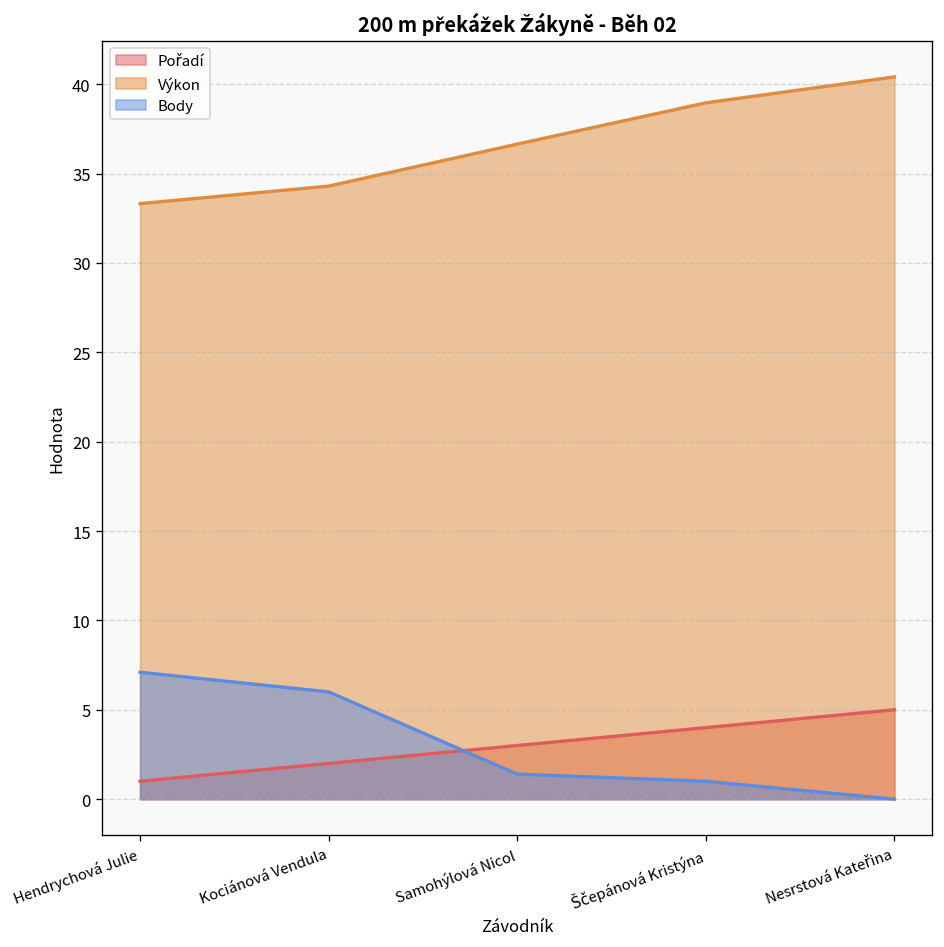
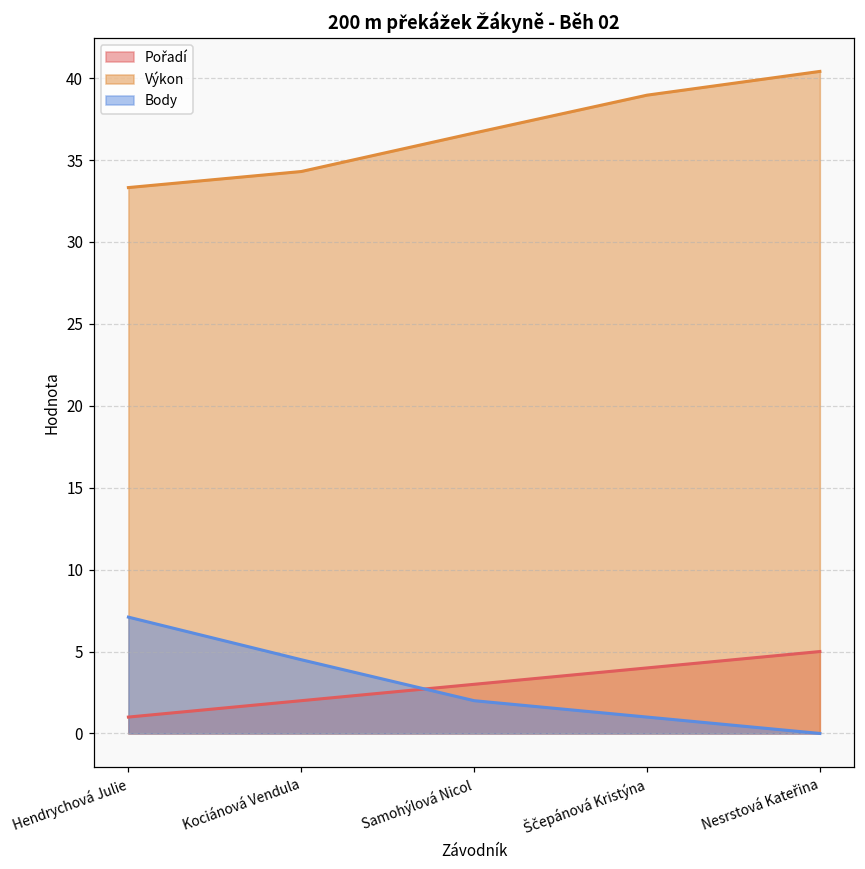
Body, Kociánová Vendula: 6.0 -> 4.5
Body, Samohýlová Nicol: 1.4 -> 2.0
